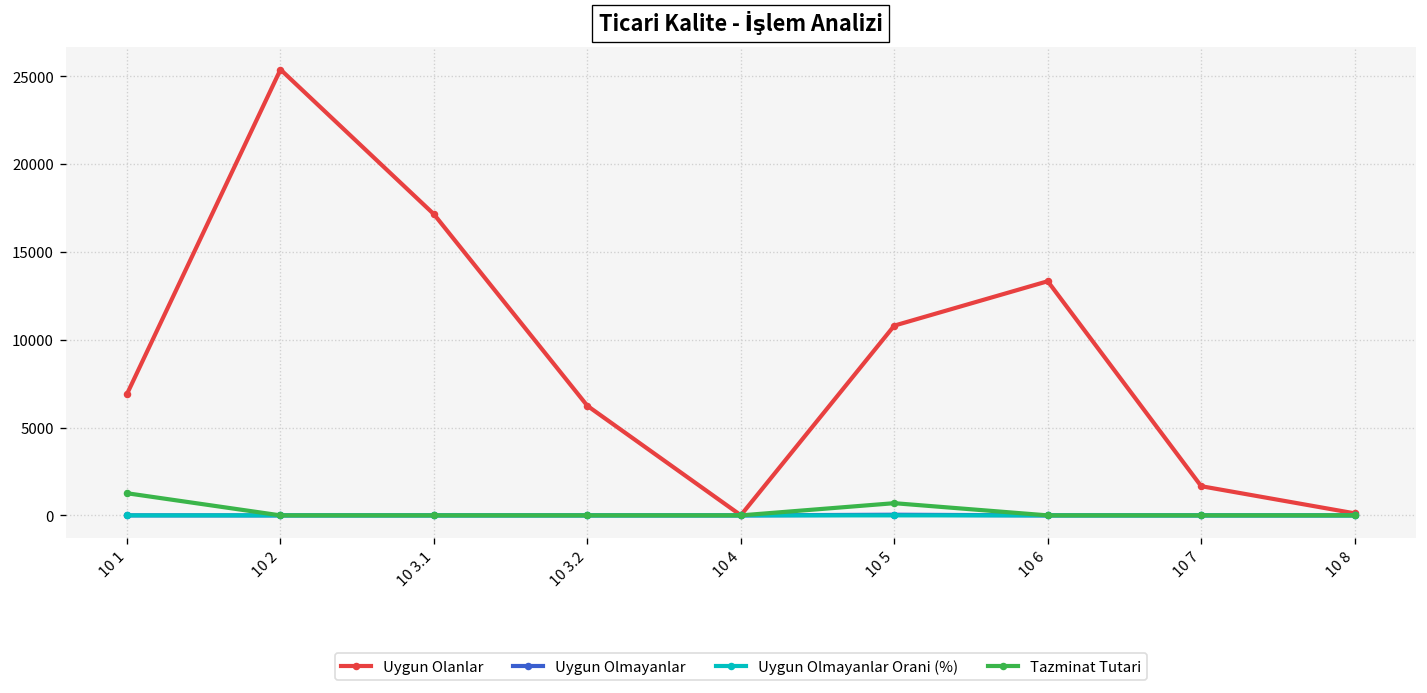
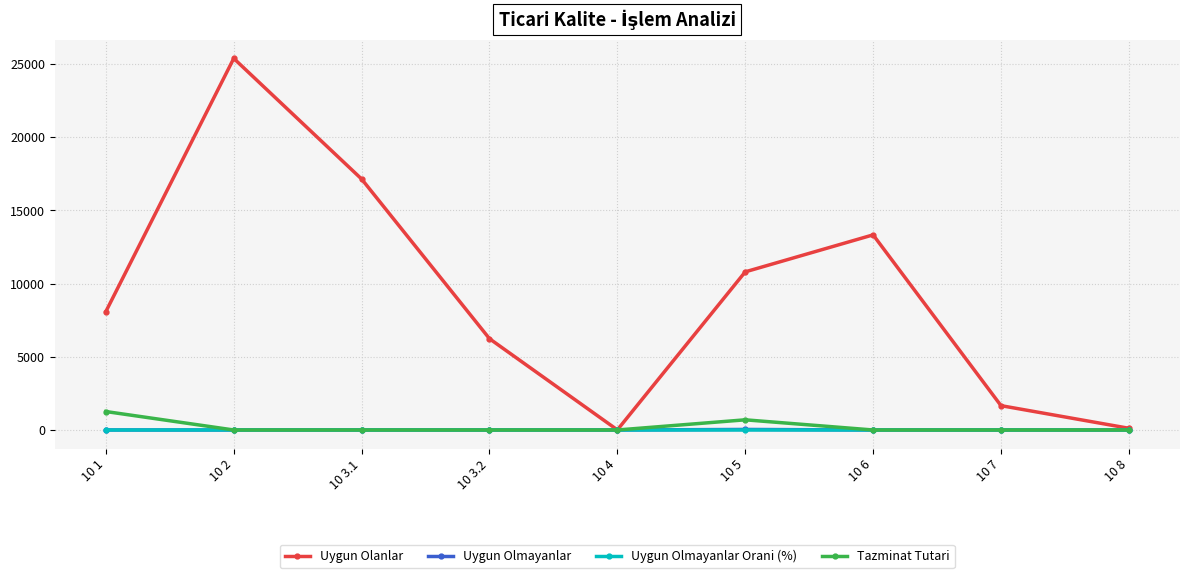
Uygun Olanlar, 10 1: 6900 -> 8100
